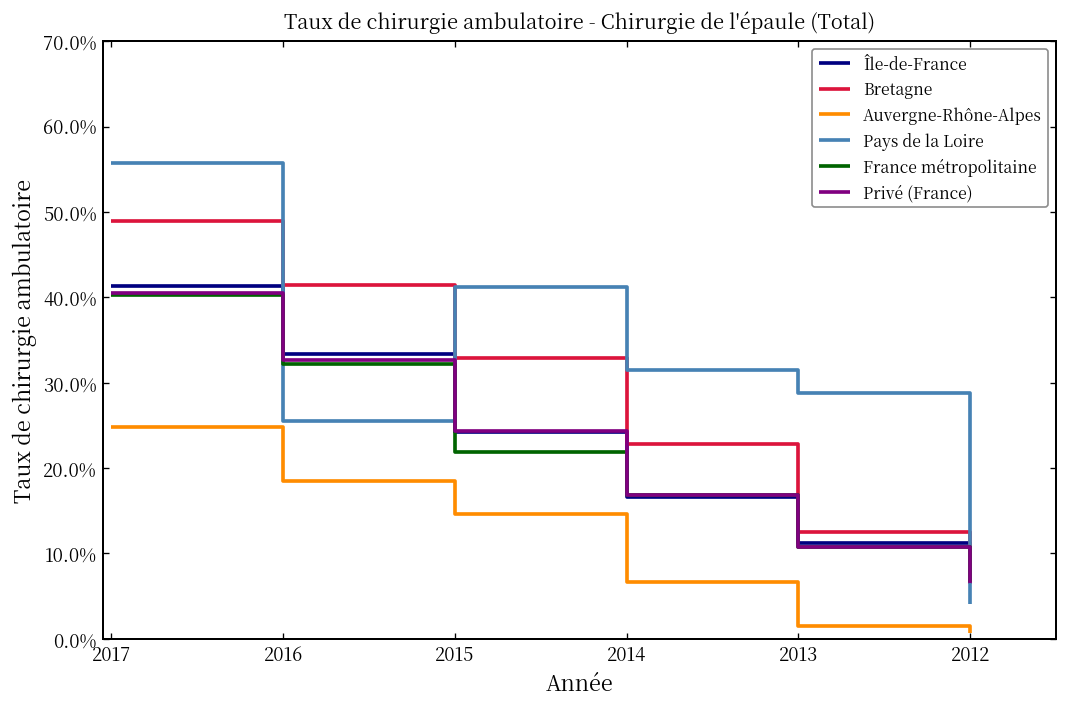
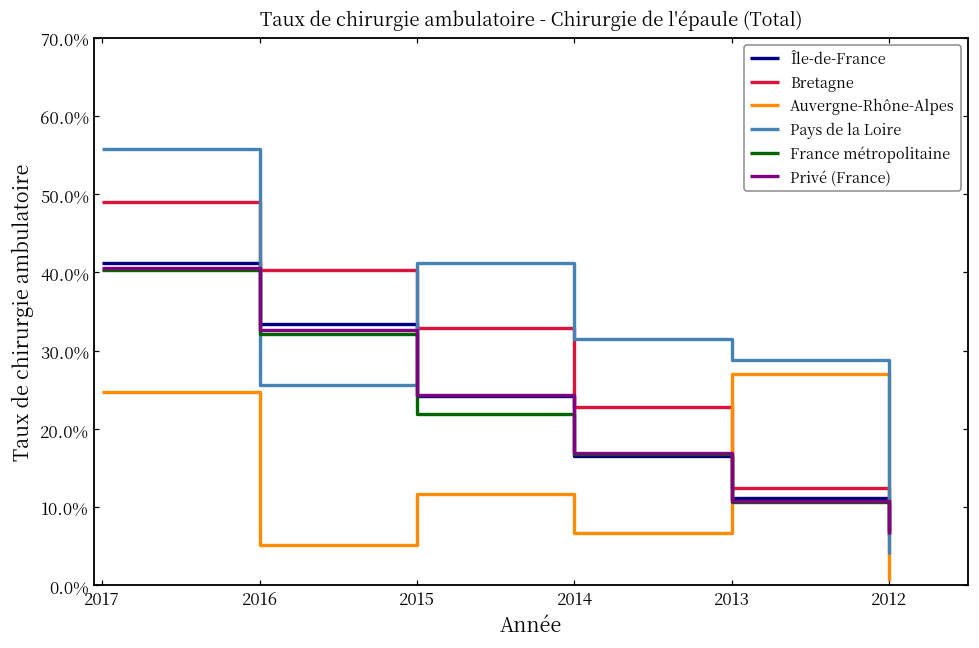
Bretagne, 2016: 41% -> 40%
Auvergne-Rhône-Alpes, 2016: 19% -> 5%
Auvergne-Rhône-Alpes, 2015: 15% -> 12%
Auvergne-Rhône-Alpes, 2013: 1% -> 27%
